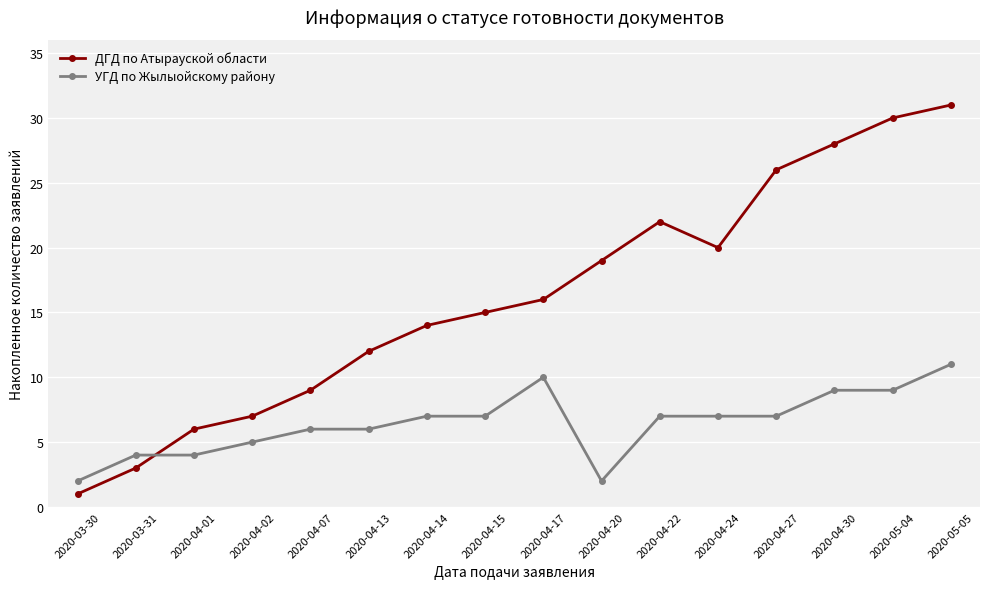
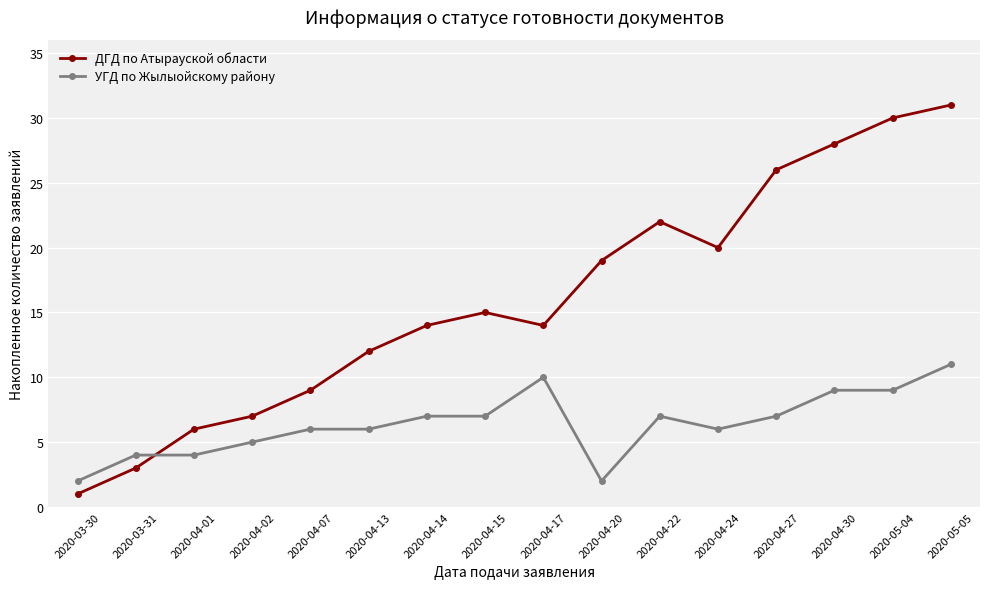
ДГД по Атырауской области, 2020-04-17: 16 -> 14
УГД по Жылыойскому району, 2020-04-24: 7 -> 6
